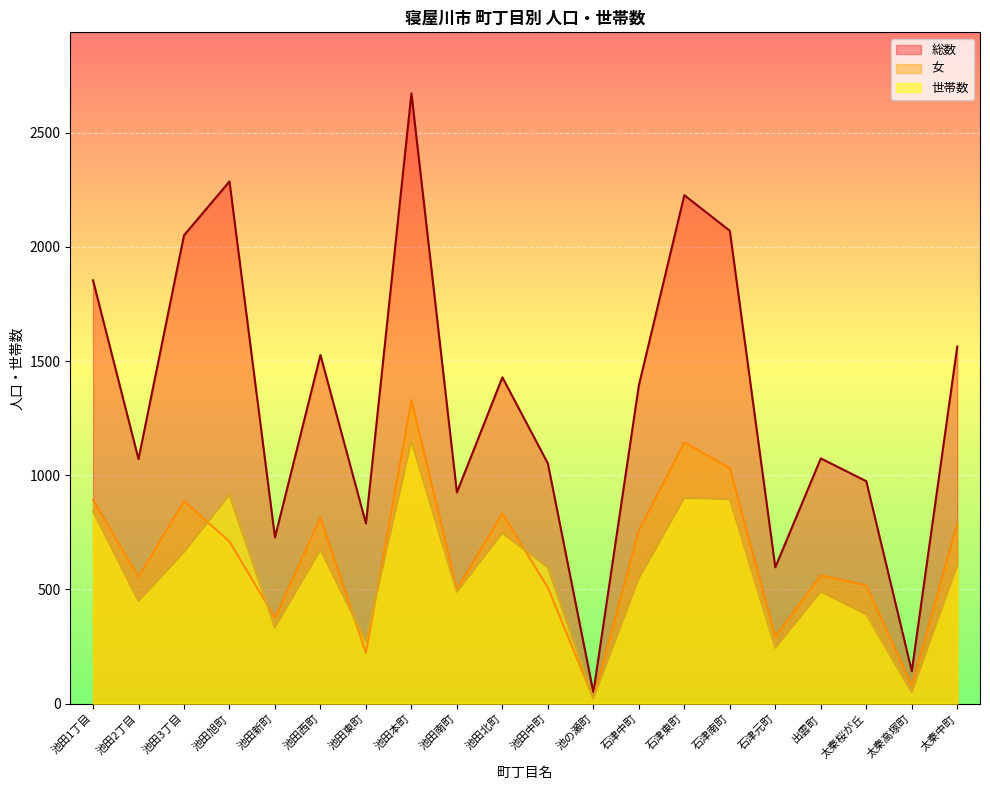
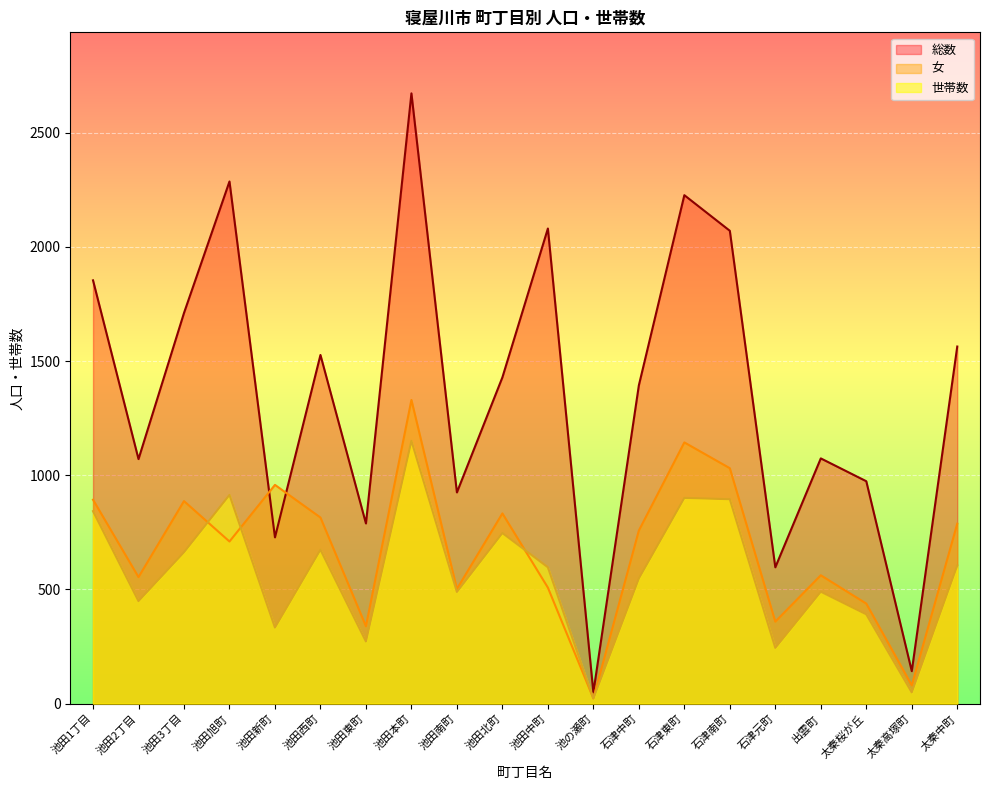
総数, 池田3丁目: 2050 -> 1710
女, 池田新町: 380 -> 960
女, 池田東町: 220 -> 340
総数, 池田中町: 1050 -> 2080
女, 石津元町: 290 -> 360
女, 太秦桜が丘: 520 -> 440
